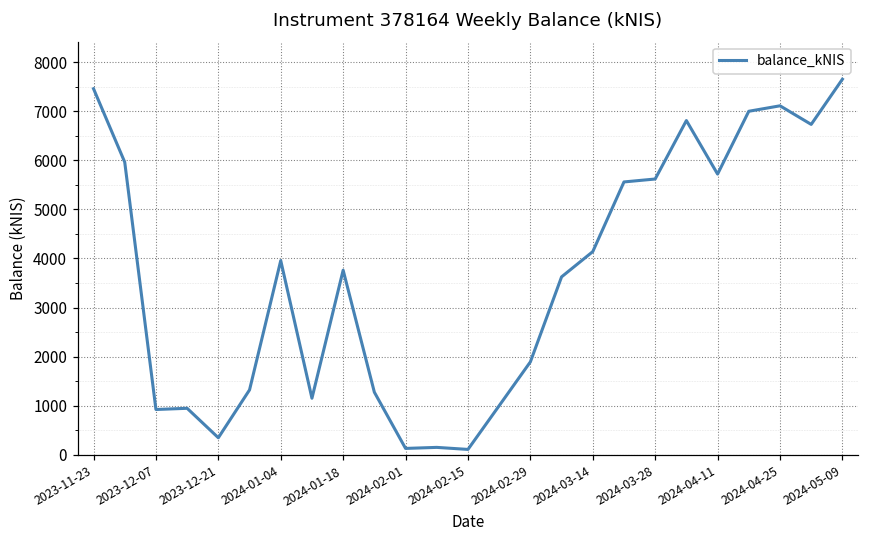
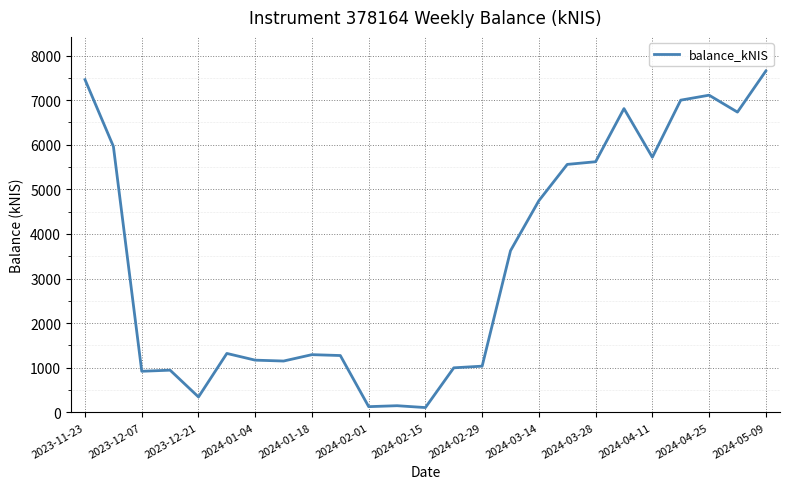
2024-01-04: 4000 -> 1200
2024-01-18: 3800 -> 1300
2024-02-29: 1900 -> 1000
2024-03-14: 4100 -> 4700
